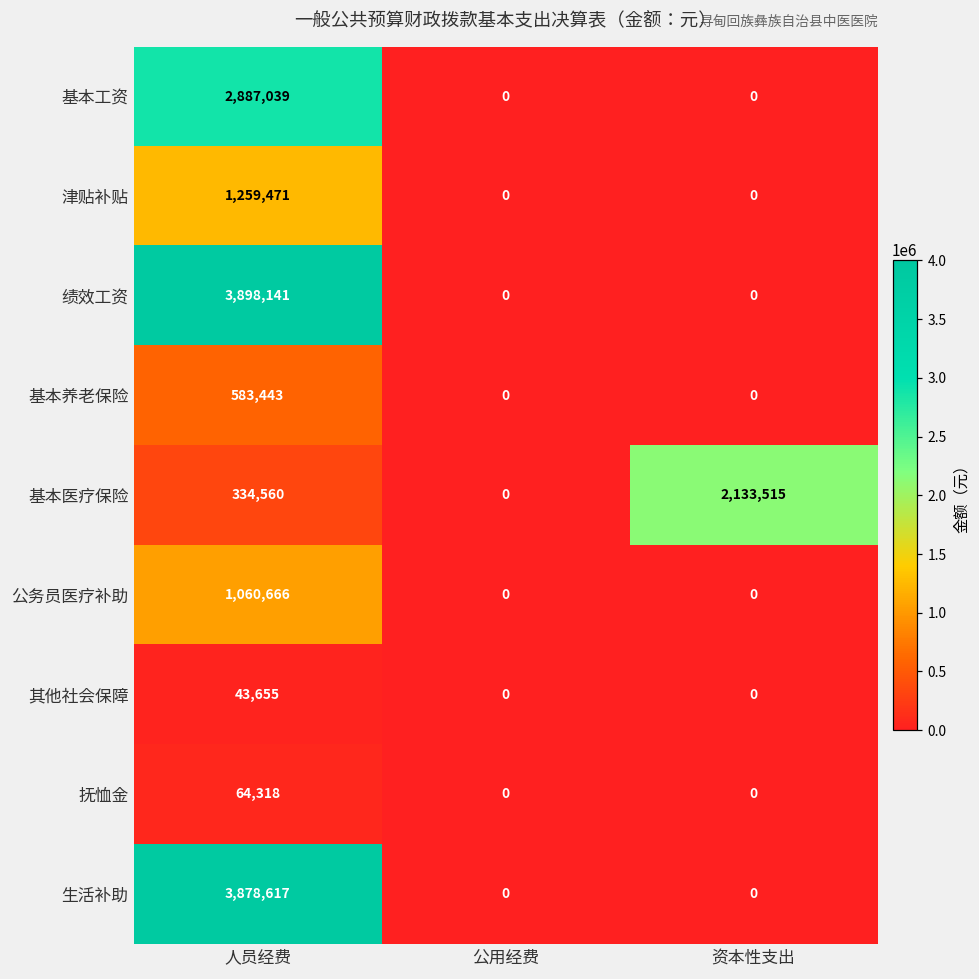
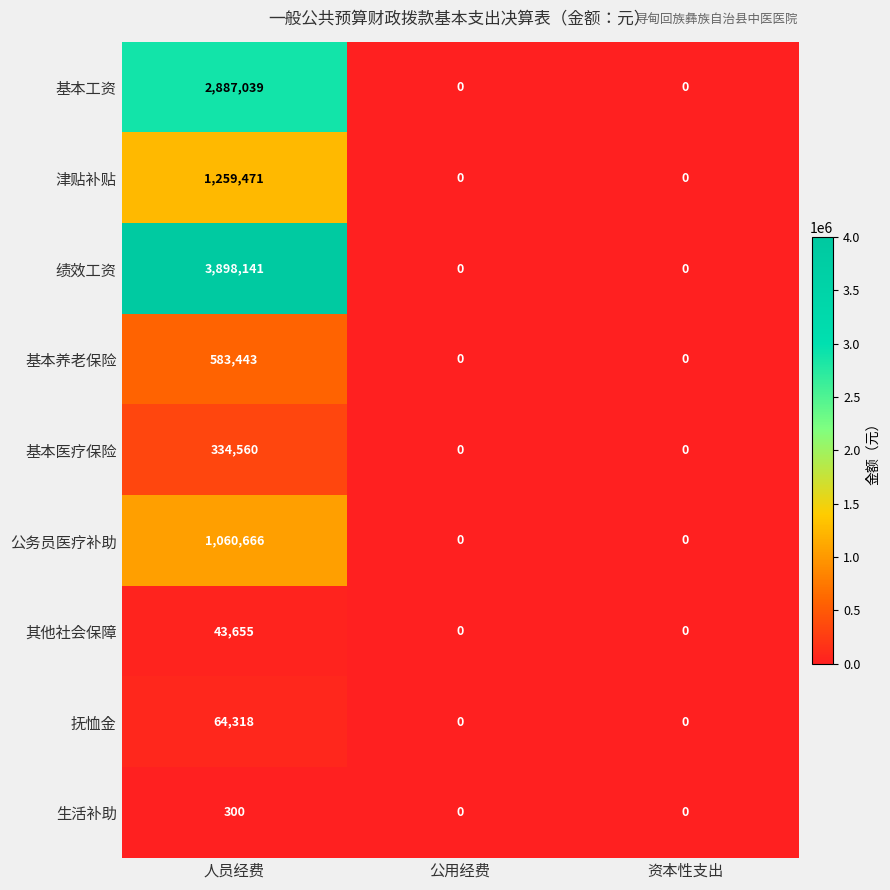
基本医疗保险, 资本性支出: 2,133,515 -> 0
生活补助, 人员经费: 3,878,617 -> 300
